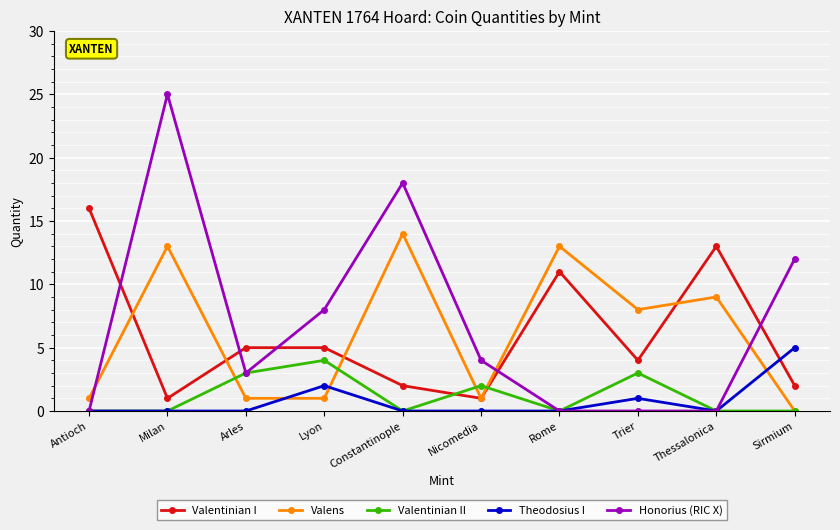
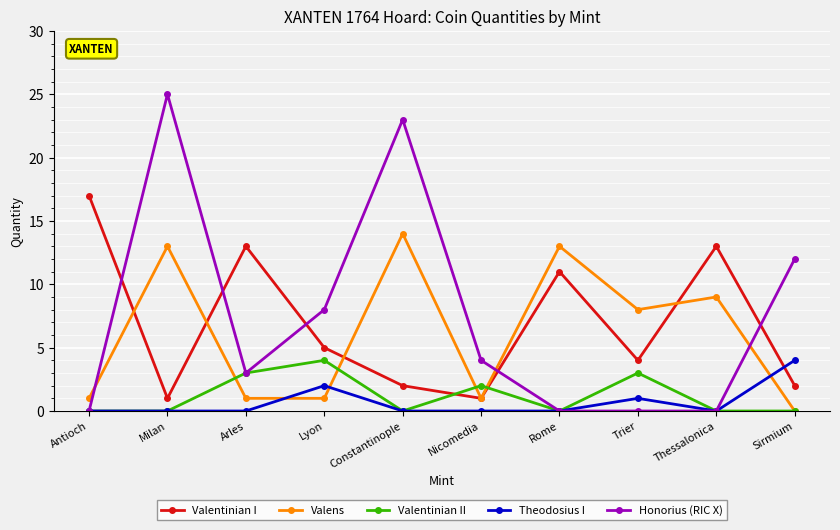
Valentinian I, Antioch: 16 -> 17
Valentinian I, Arles: 5 -> 13
Honorius (RIC X), Constantinople: 18 -> 23
Theodosius I, Sirmium: 5 -> 4
